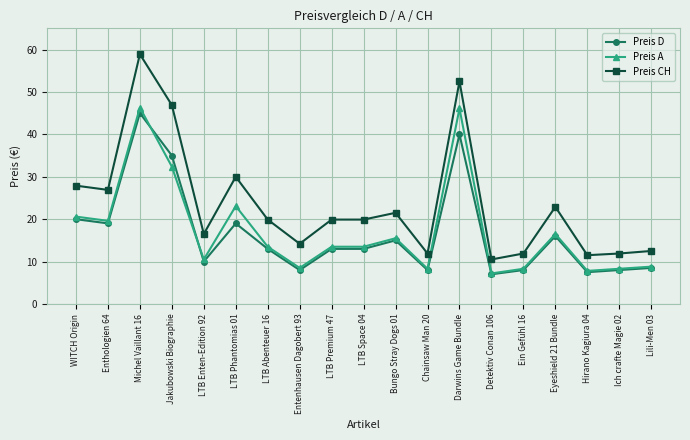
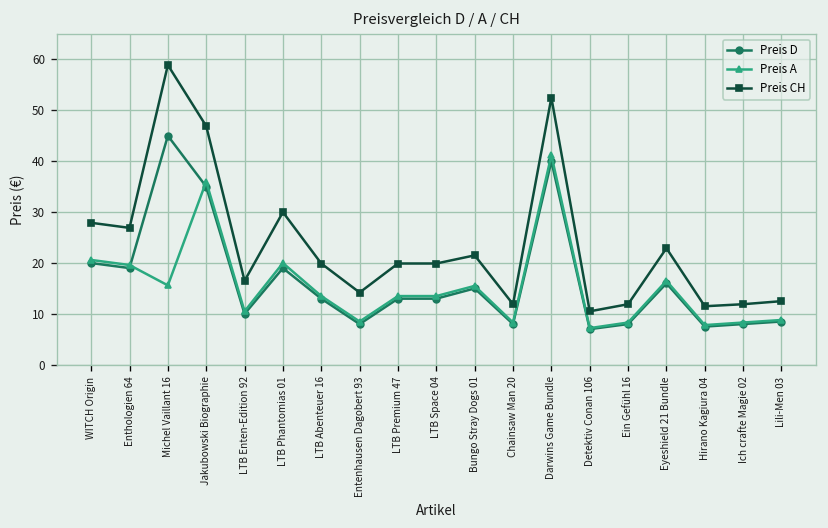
Preis A, Michel Vaillant 16: 46 -> 16
Preis A, Jakubowski Biographie: 32 -> 36
Preis A, LTB Phantomias 01: 23 -> 20
Preis A, Darwins Game Bundle: 46 -> 41
